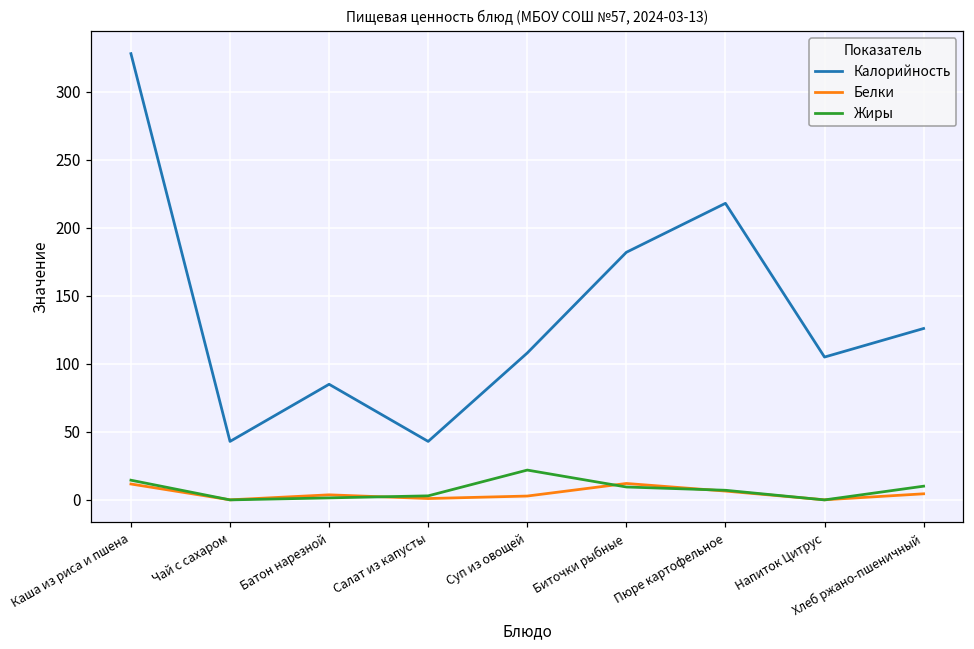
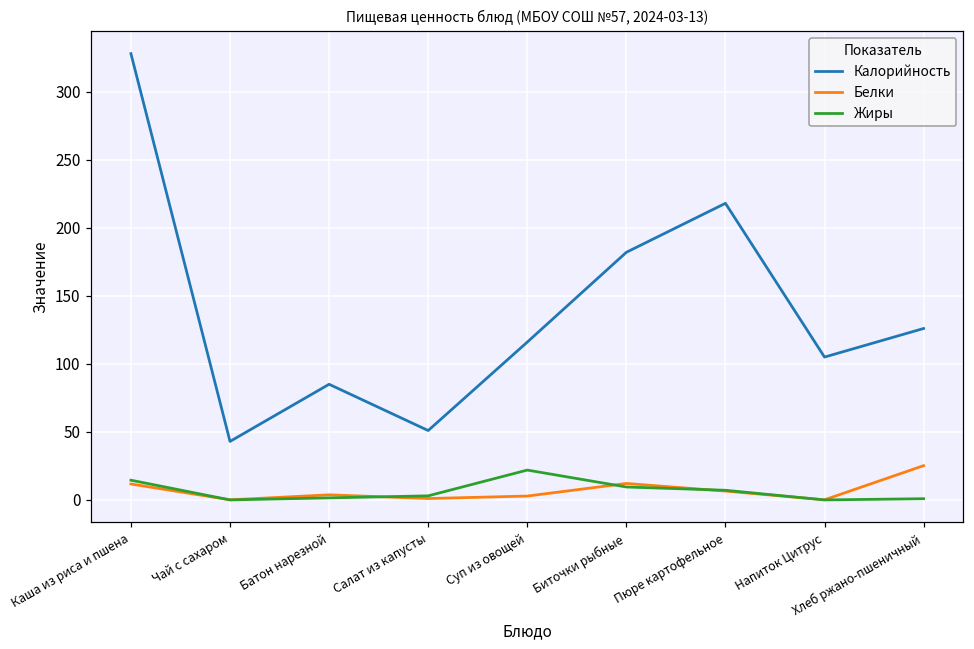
Калорийность, Салат из капусты: 43 -> 51
Калорийность, Суп из овощей: 108 -> 116
Белки, Хлеб ржано-пшеничный: 5 -> 25
Жиры, Хлеб ржано-пшеничный: 10 -> 1
